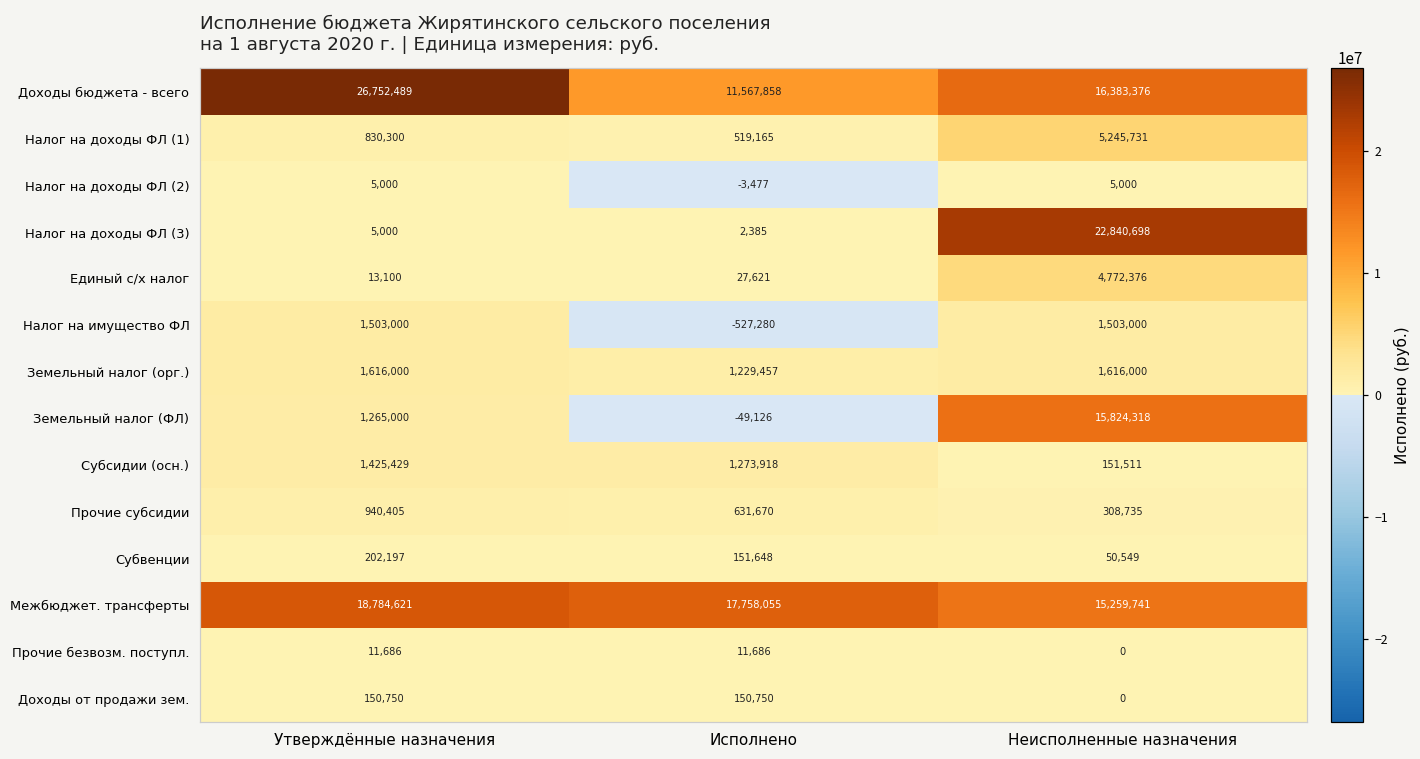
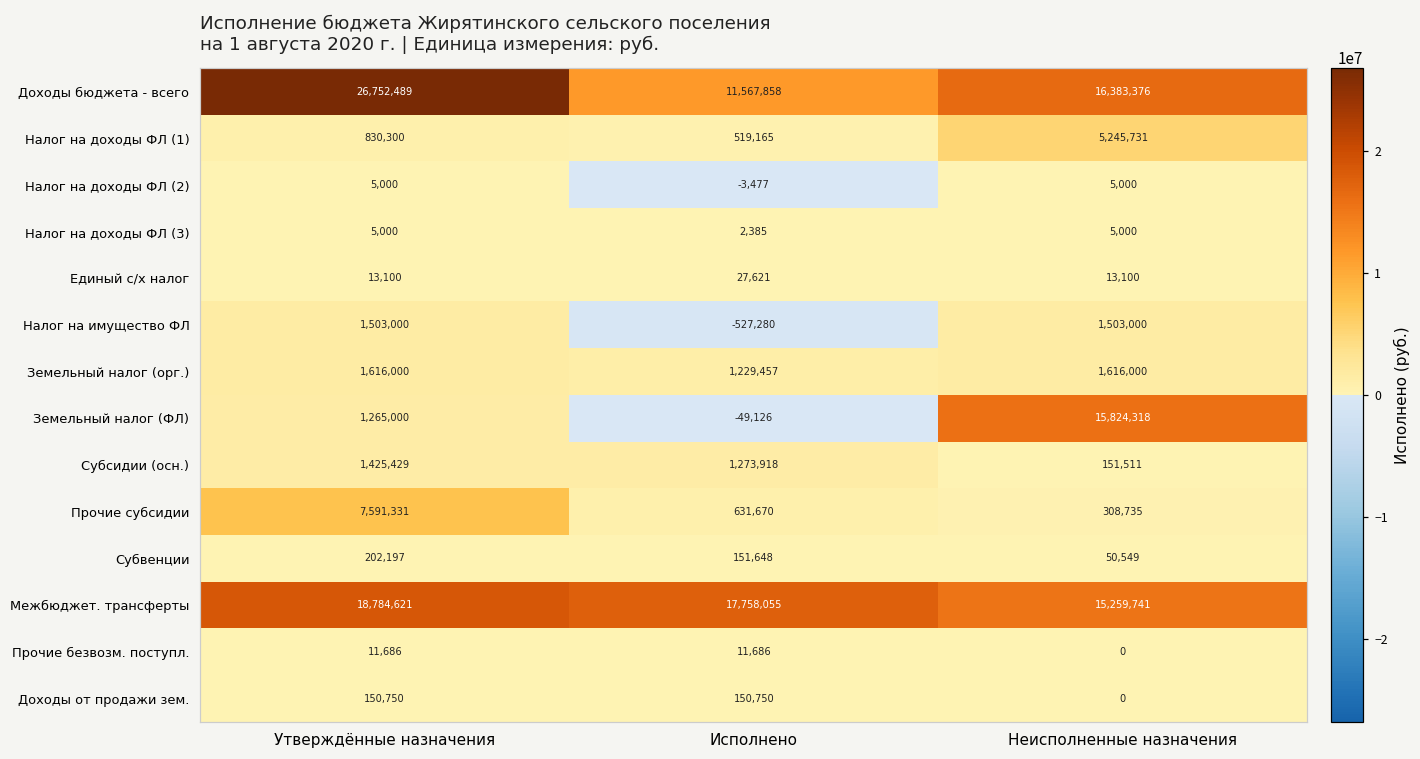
Налог на доходы ФЛ (3), Неисполненные назначения: 22,840,698 -> 5,000
Единый с/х налог, Неисполненные назначения: 4,772,376 -> 13,100
Прочие субсидии, Утверждённые назначения: 940,405 -> 7,591,331
